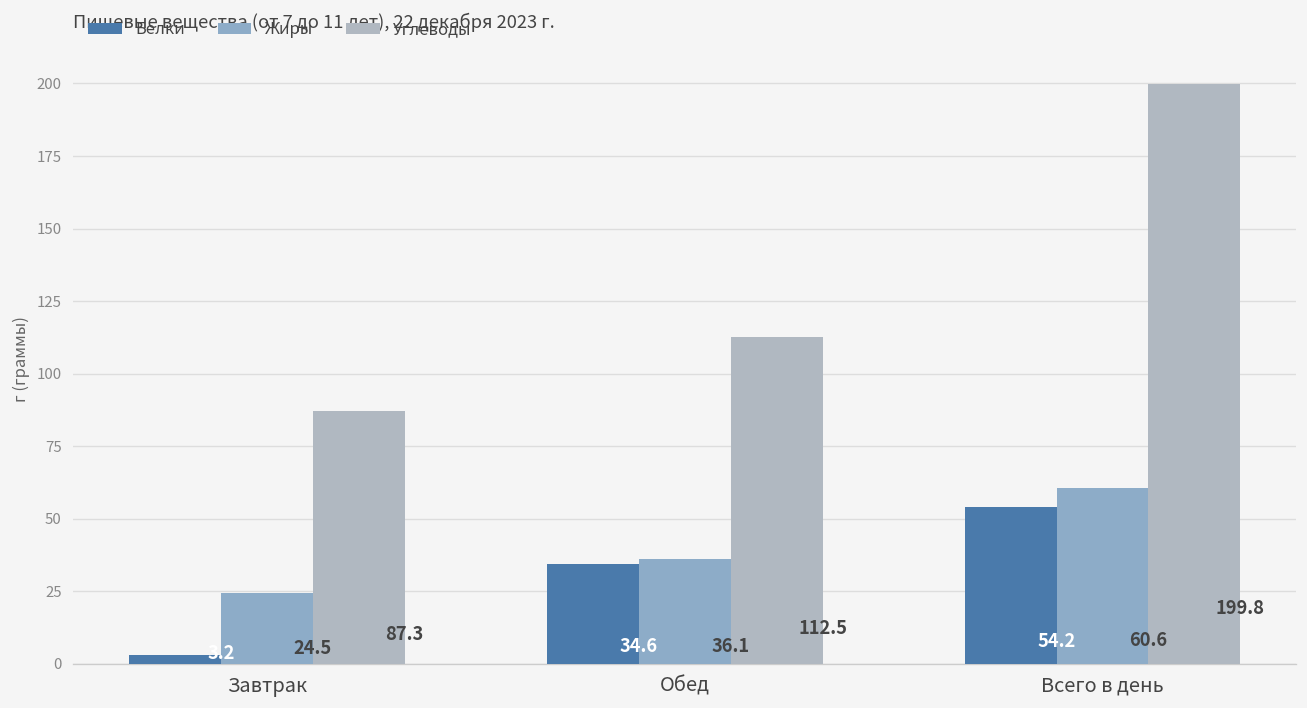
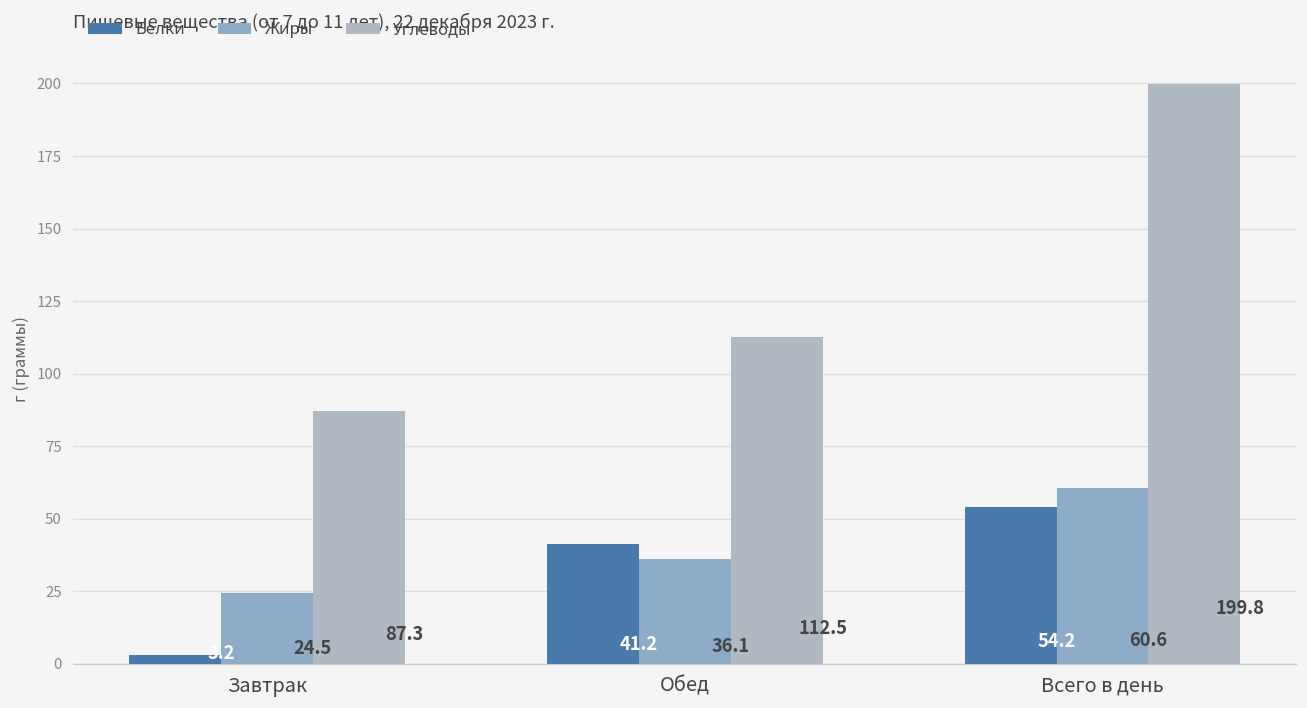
Белки, Обед: 34.6 -> 41.2
